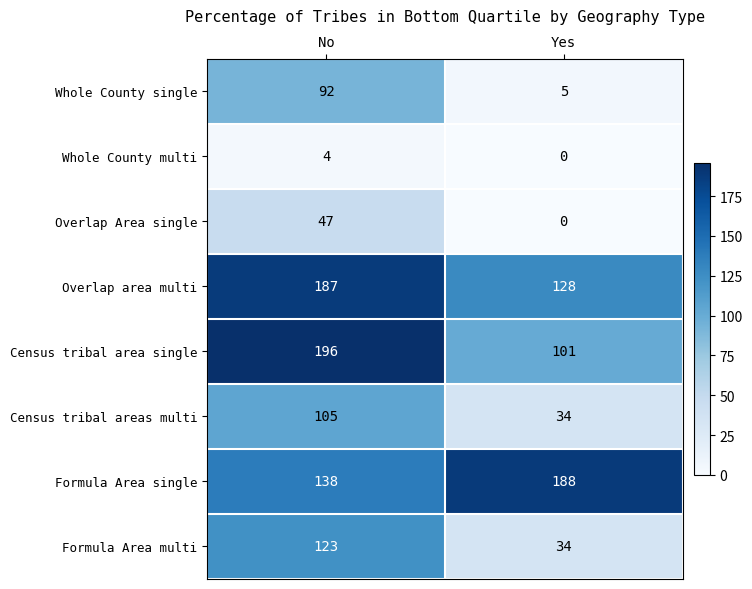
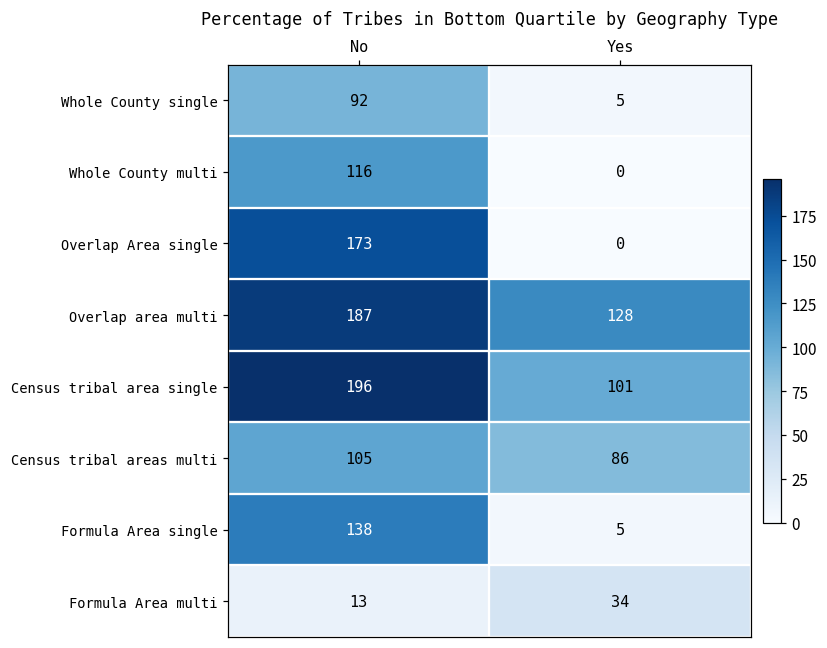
Whole County multi, No: 4 -> 116
Overlap Area single, No: 47 -> 173
Census tribal areas multi, Yes: 34 -> 86
Formula Area single, Yes: 188 -> 5
Formula Area multi, No: 123 -> 13
